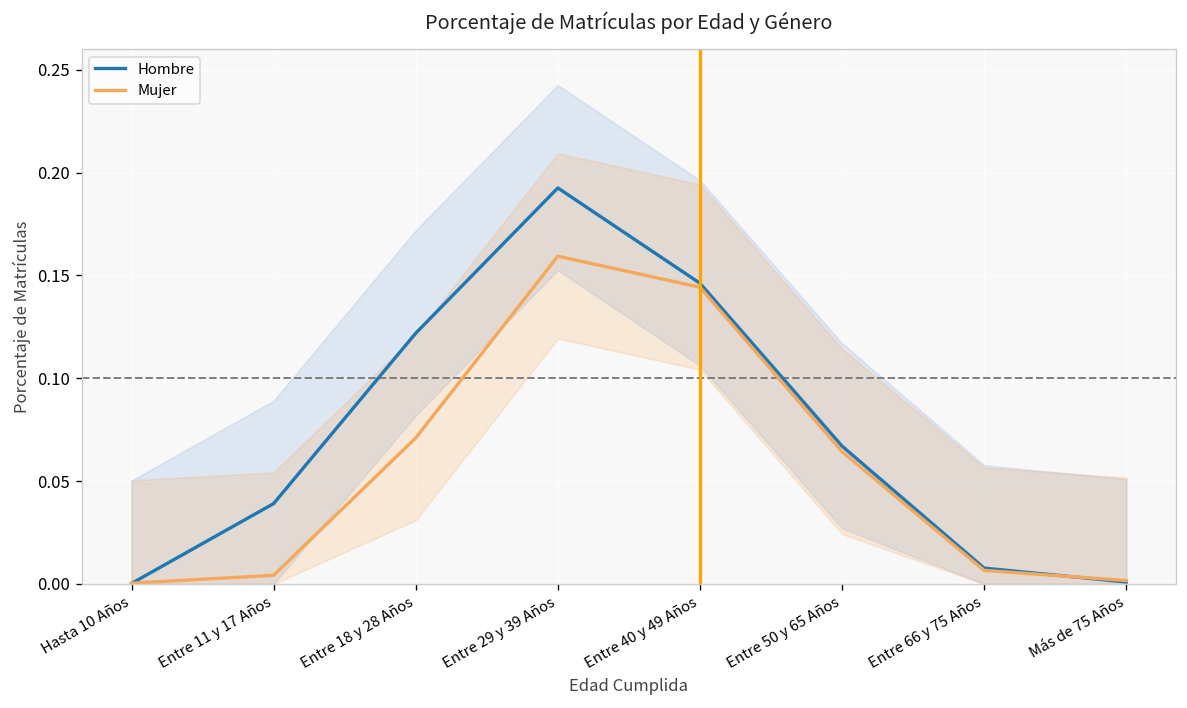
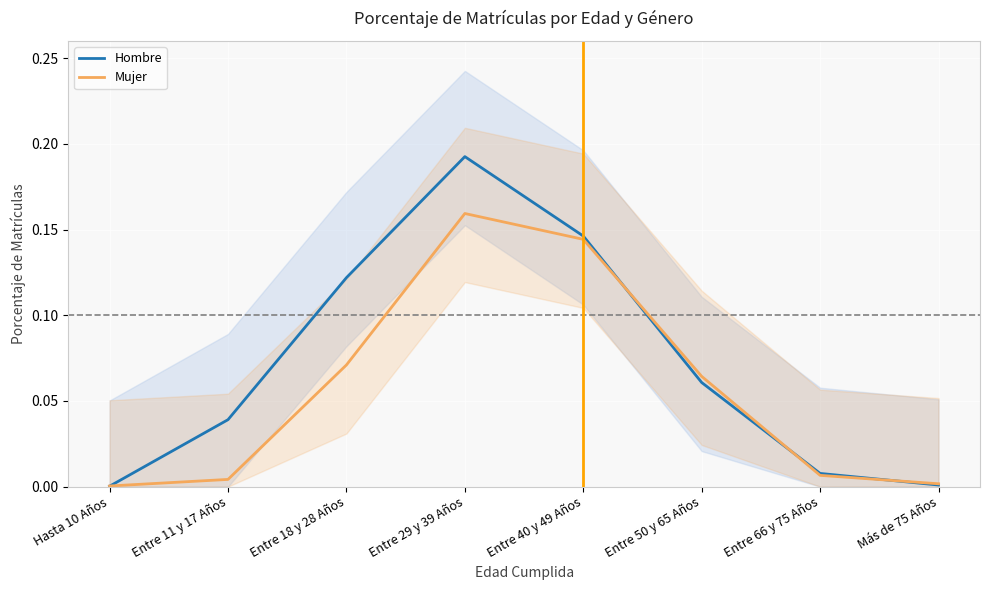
Hombre, Entre 50 y 65 Años: 0.067 -> 0.061
